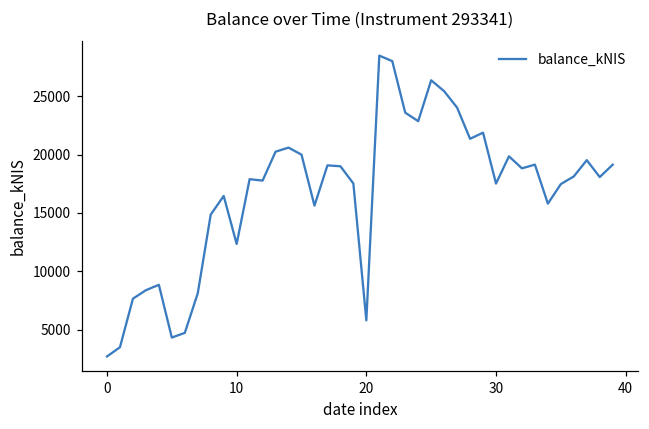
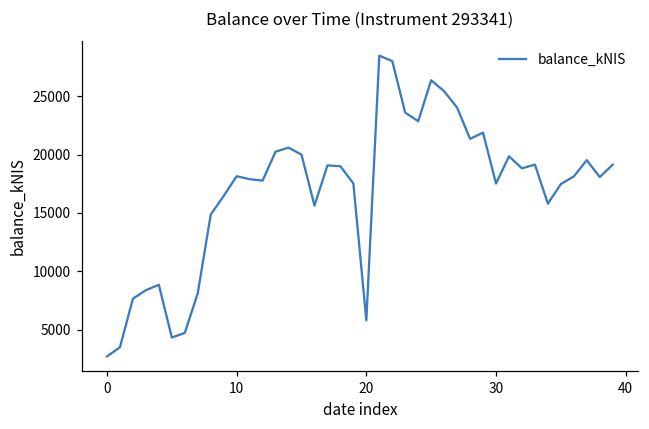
10: 12300 -> 18100
